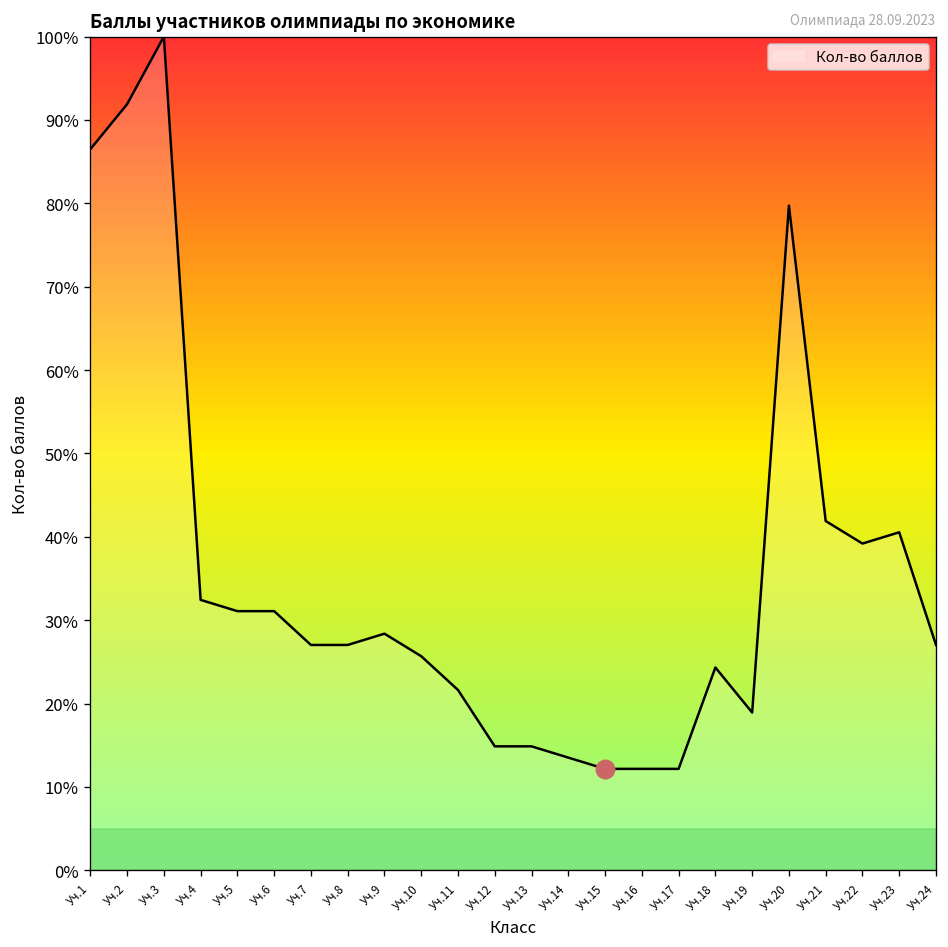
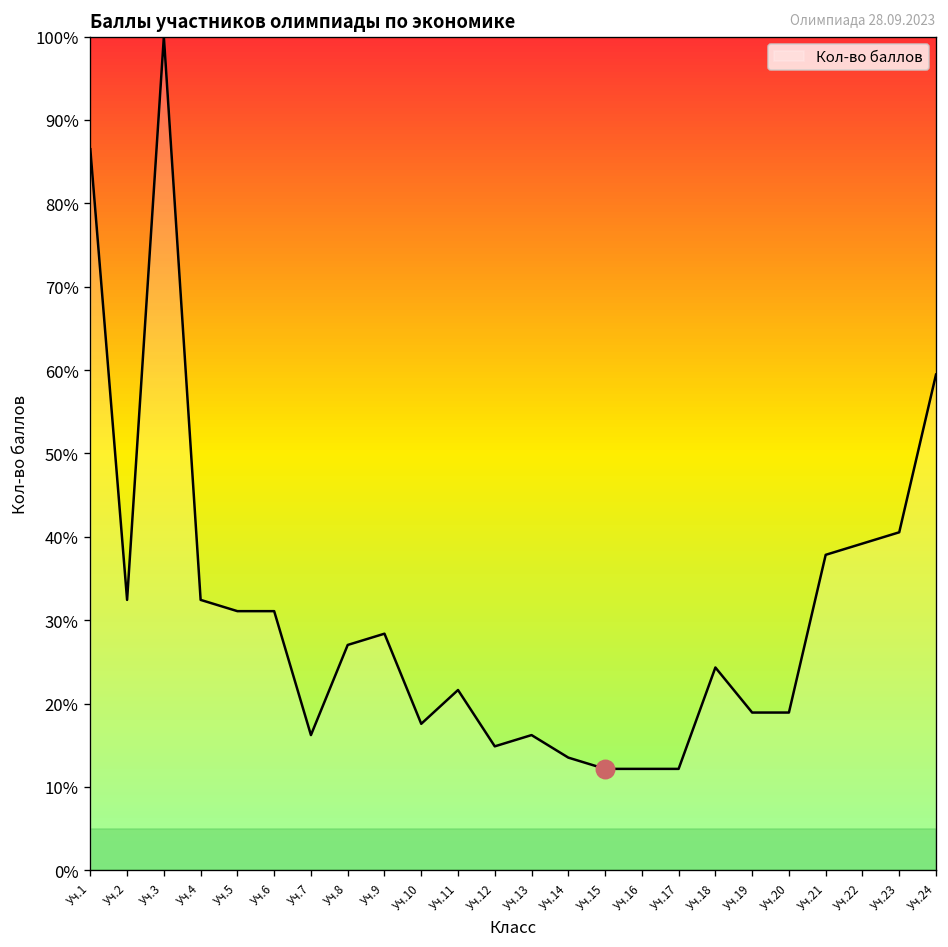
Кол-во баллов, Уч.2: 92% -> 32%
Кол-во баллов, Уч.7: 27% -> 16%
Кол-во баллов, Уч.10: 26% -> 18%
Кол-во баллов, Уч.13: 15% -> 16%
Кол-во баллов, Уч.20: 80% -> 19%
Кол-во баллов, Уч.21: 42% -> 38%
Кол-во баллов, Уч.24: 27% -> 59%
